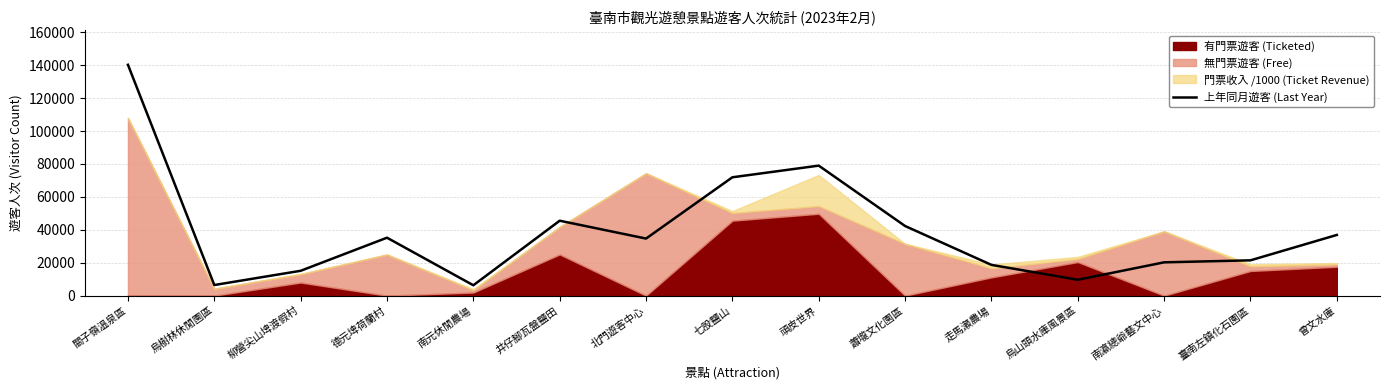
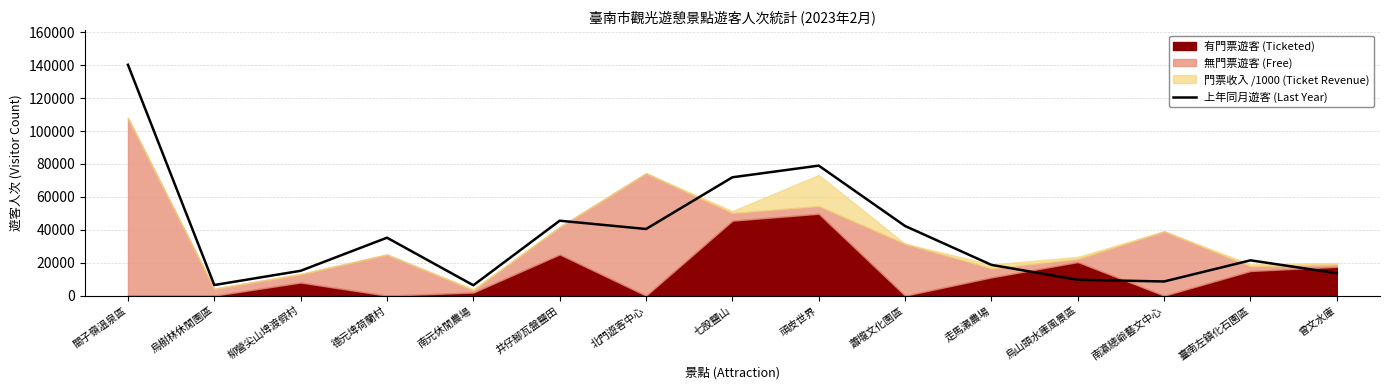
上年同月遊客 (Last Year), 北門遊客中心: 35000 -> 40000
上年同月遊客 (Last Year), 南瀛總爺藝文中心: 20000 -> 9000
上年同月遊客 (Last Year), 曾文水庫: 37000 -> 14000
